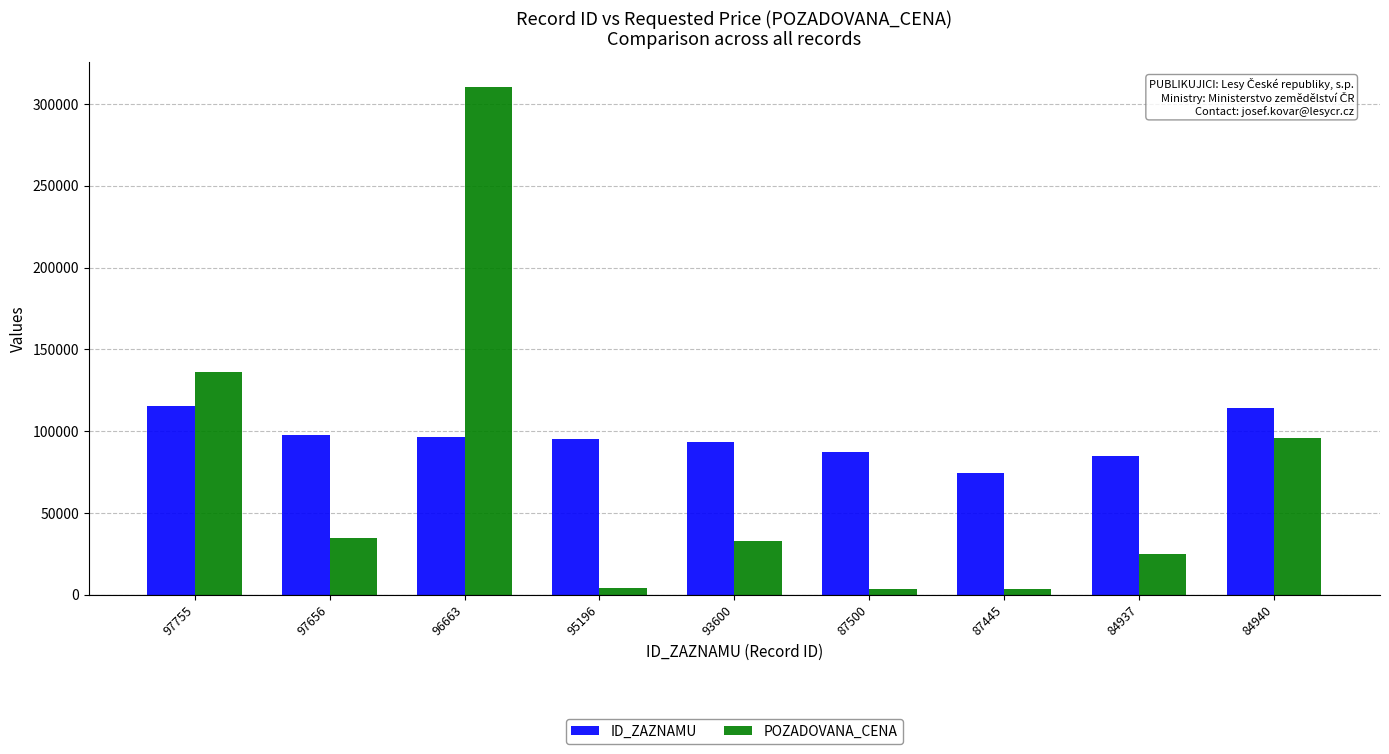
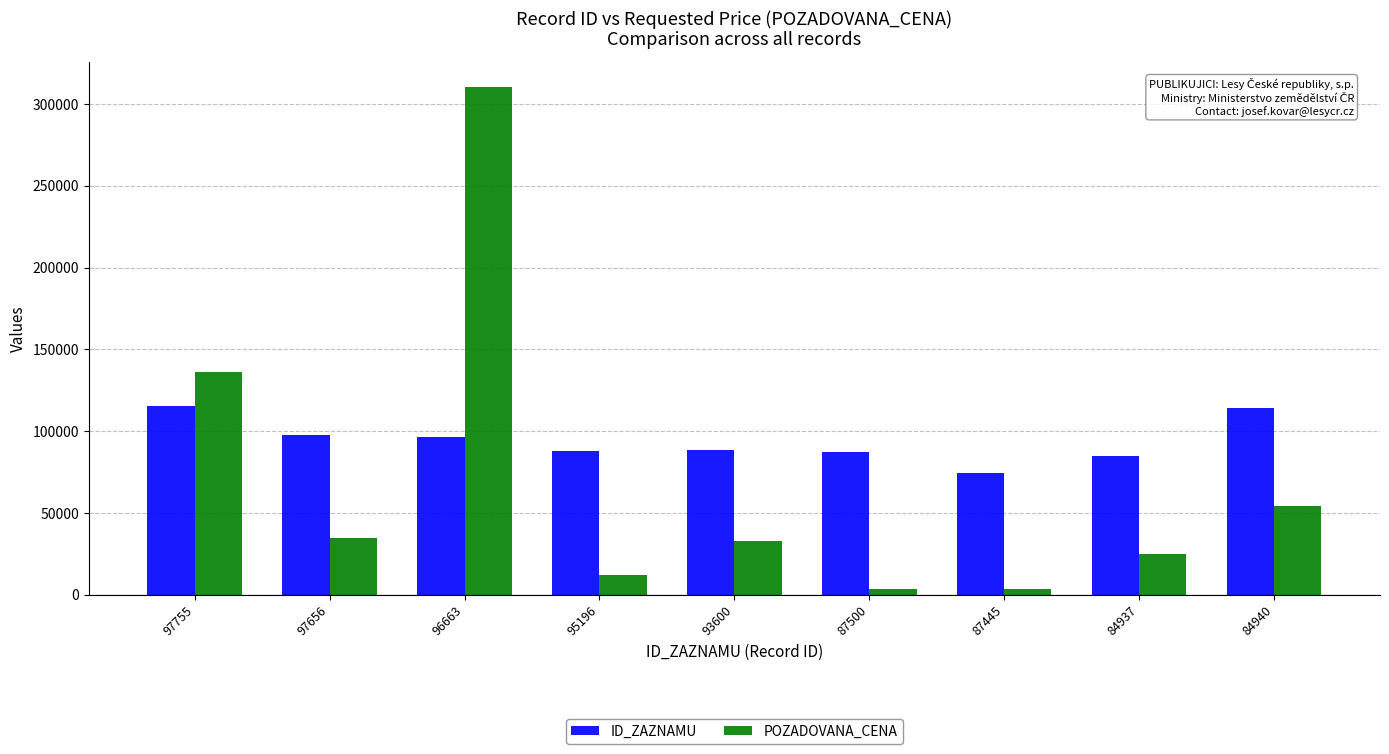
ID_ZAZNAMU, 95196: 95000 -> 88000
POZADOVANA_CENA, 95196: 4000 -> 12000
ID_ZAZNAMU, 93600: 94000 -> 88000
POZADOVANA_CENA, 84940: 96000 -> 54000
